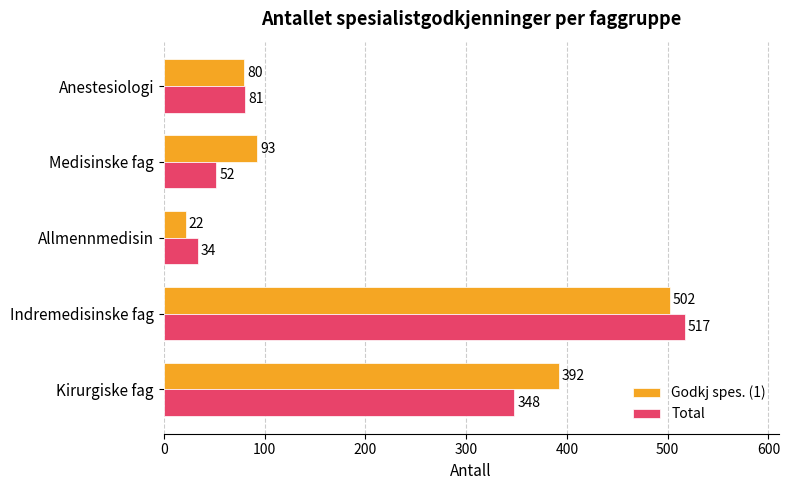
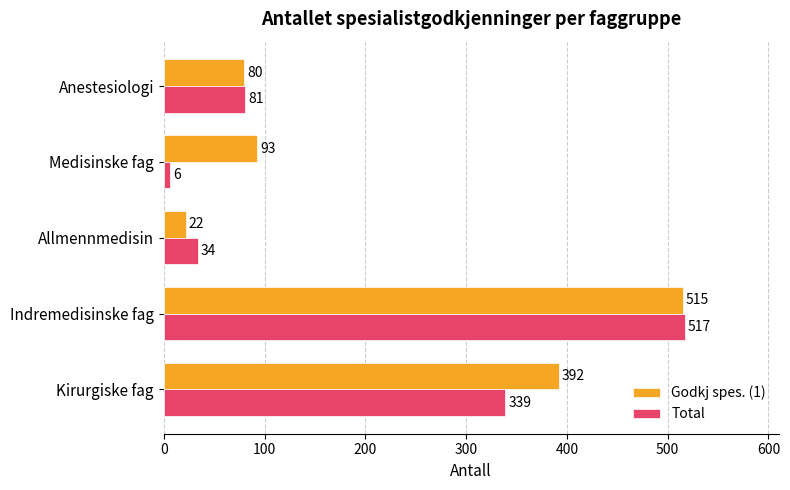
Total, Medisinske fag: 52 -> 6
Godkj spes. (1), Indremedisinske fag: 502 -> 515
Total, Kirurgiske fag: 348 -> 339
